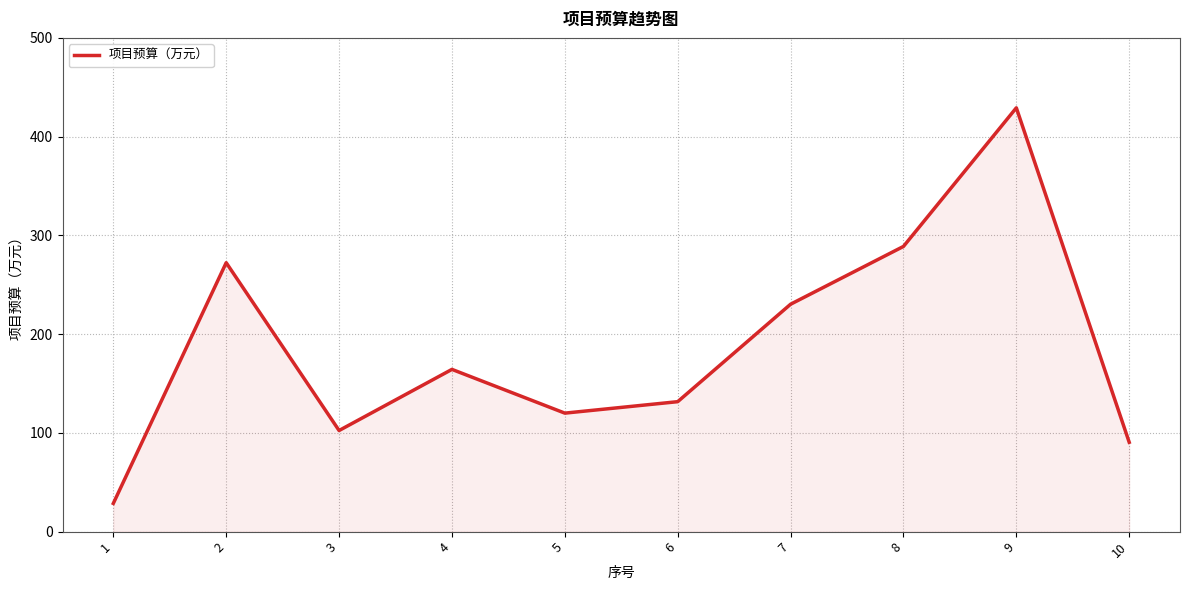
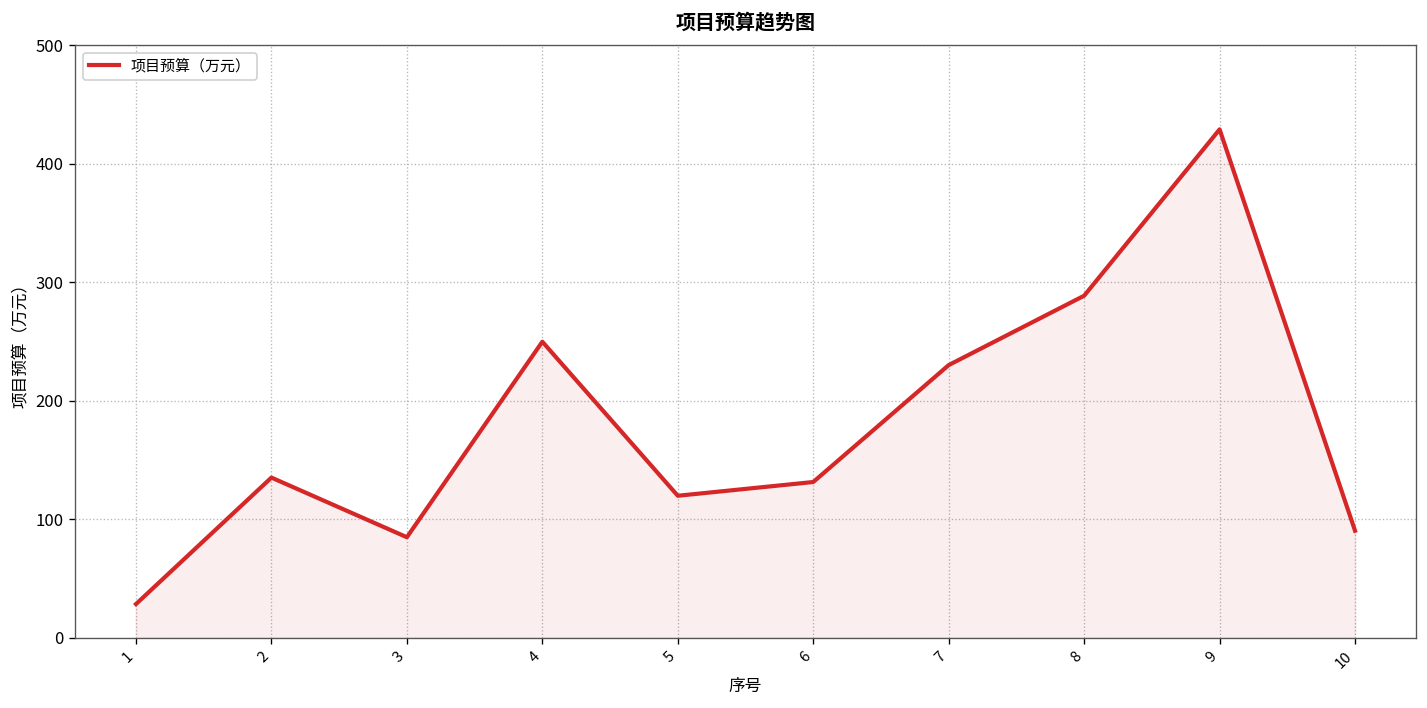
2: 270 -> 140
3: 100 -> 90
4: 160 -> 250
